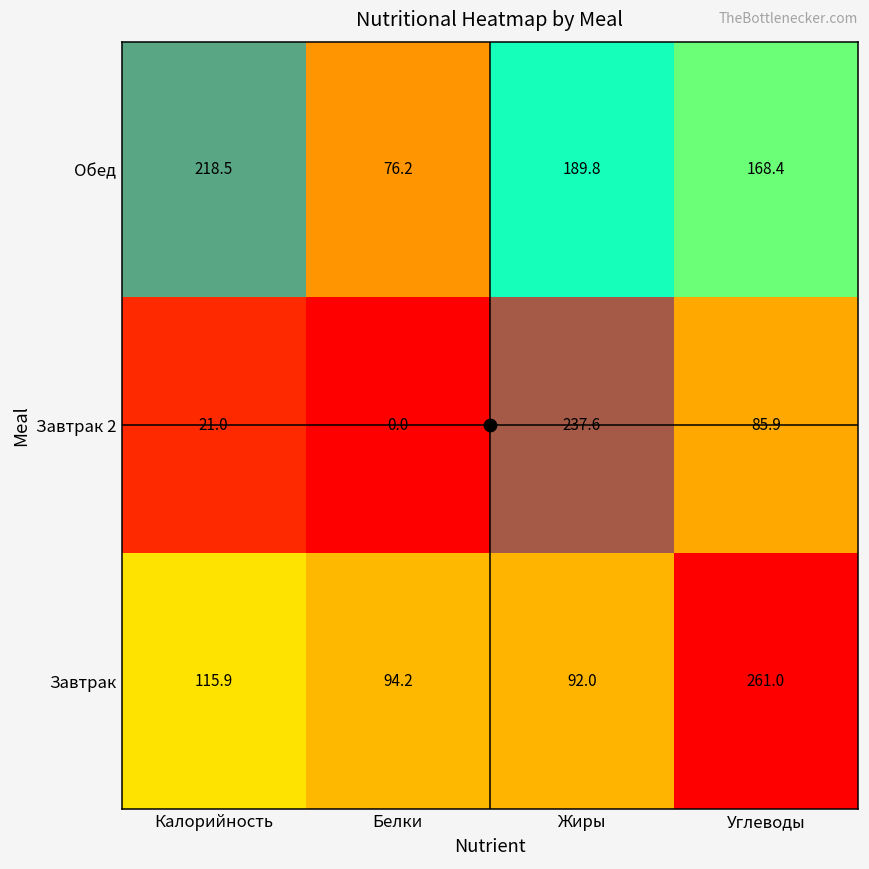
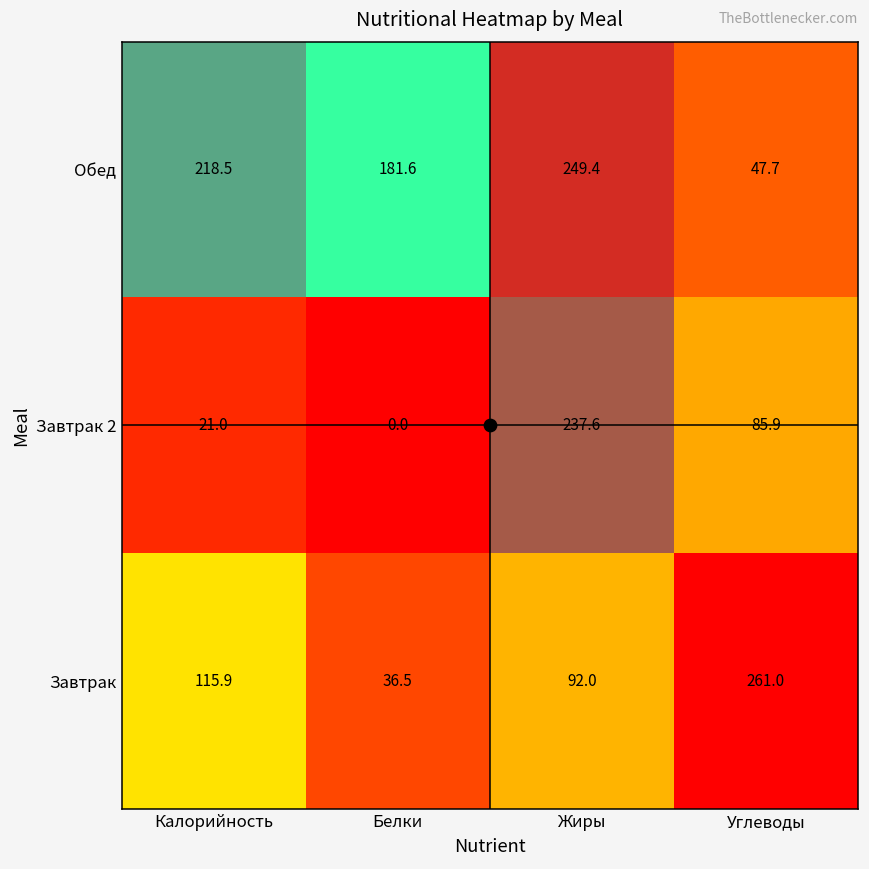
Обед, Белки: 76.2 -> 181.6
Обед, Жиры: 189.8 -> 249.4
Обед, Углеводы: 168.4 -> 47.7
Завтрак, Белки: 94.2 -> 36.5
